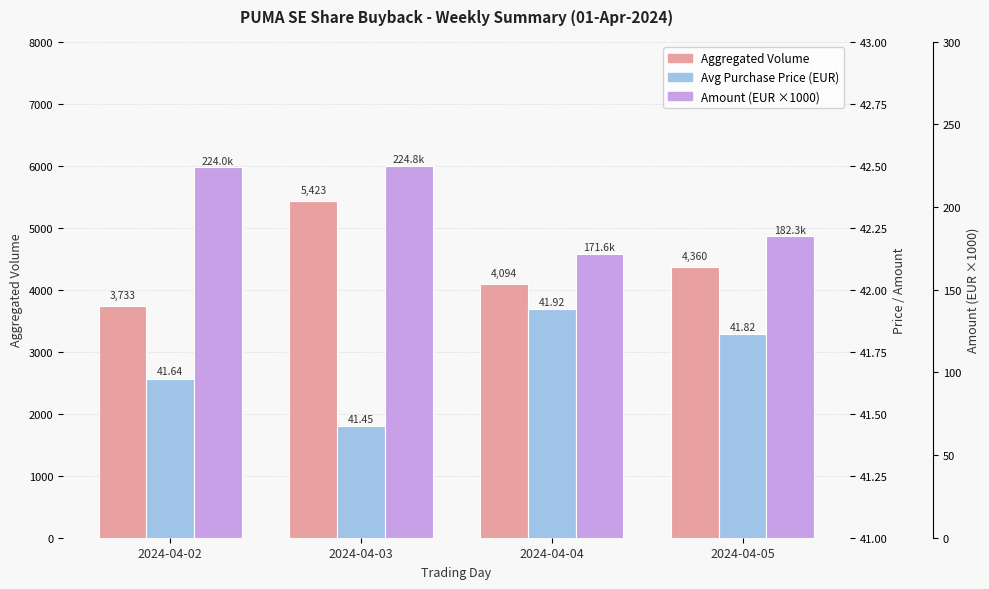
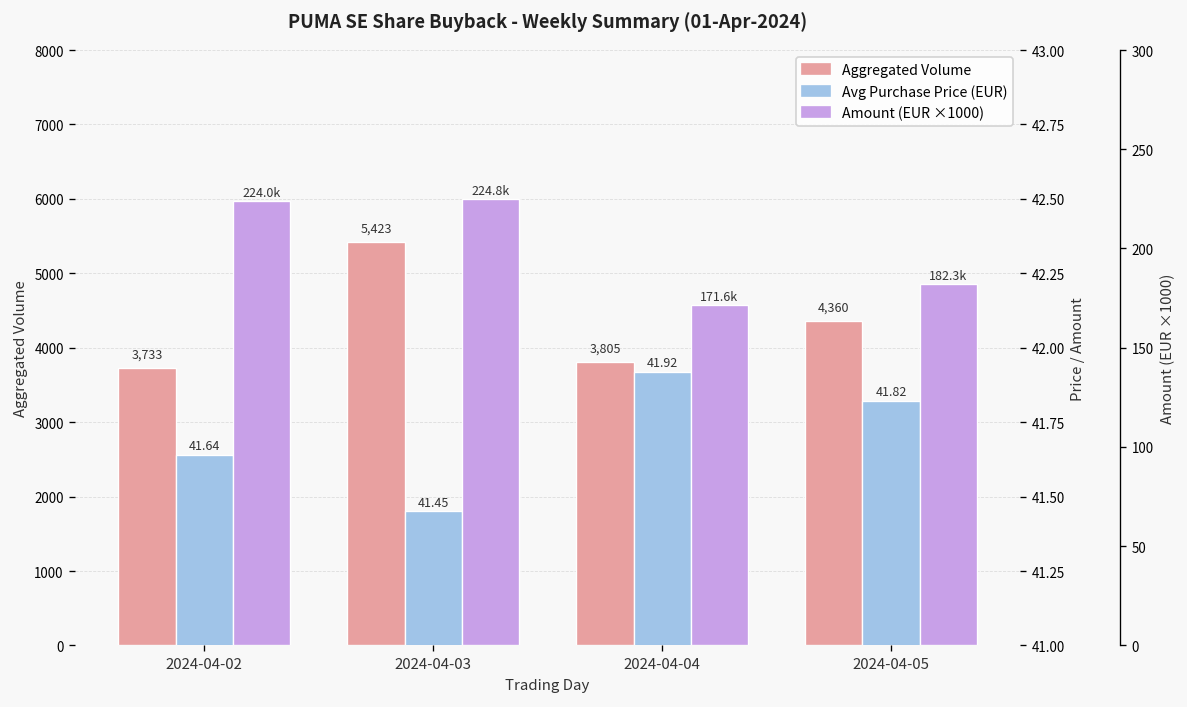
Aggregated Volume, 2024-04-04: 4,094 -> 3,805
